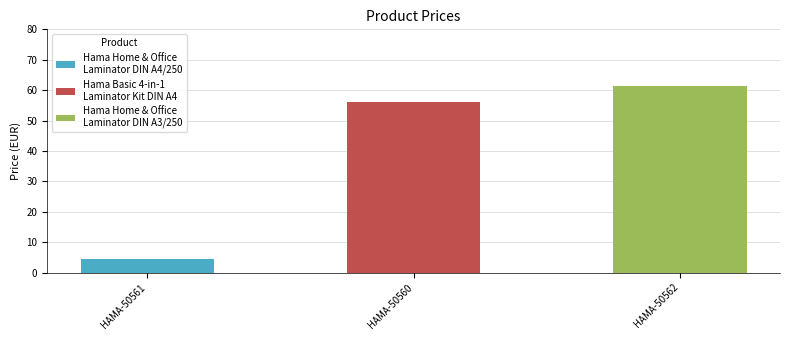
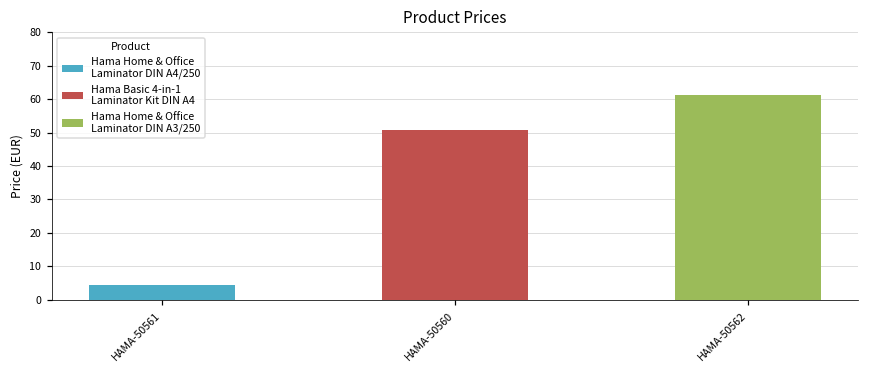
HAMA-50560: 56 -> 51
